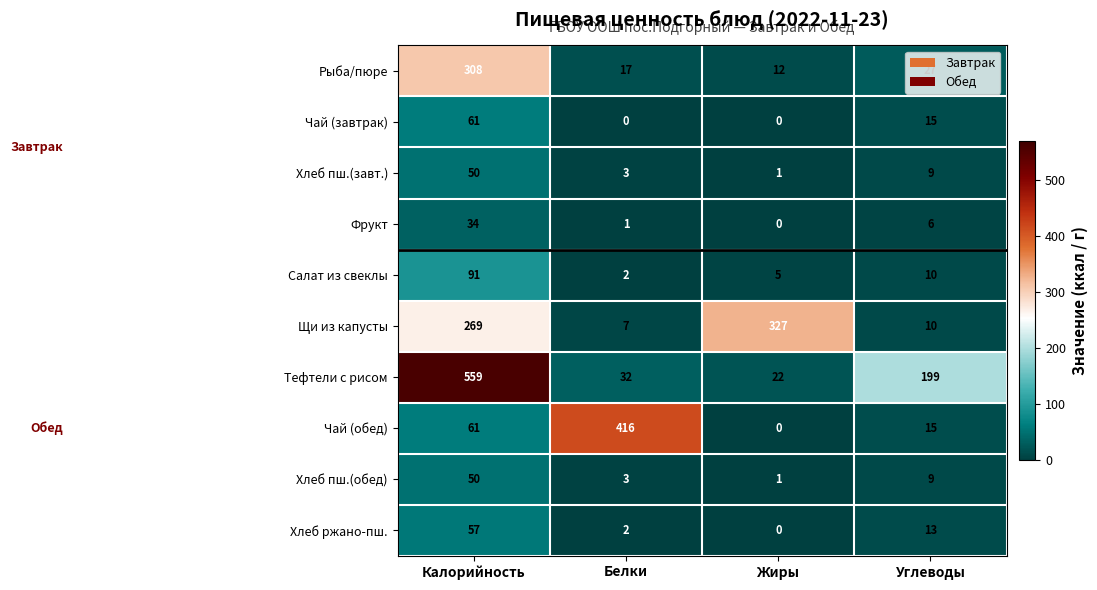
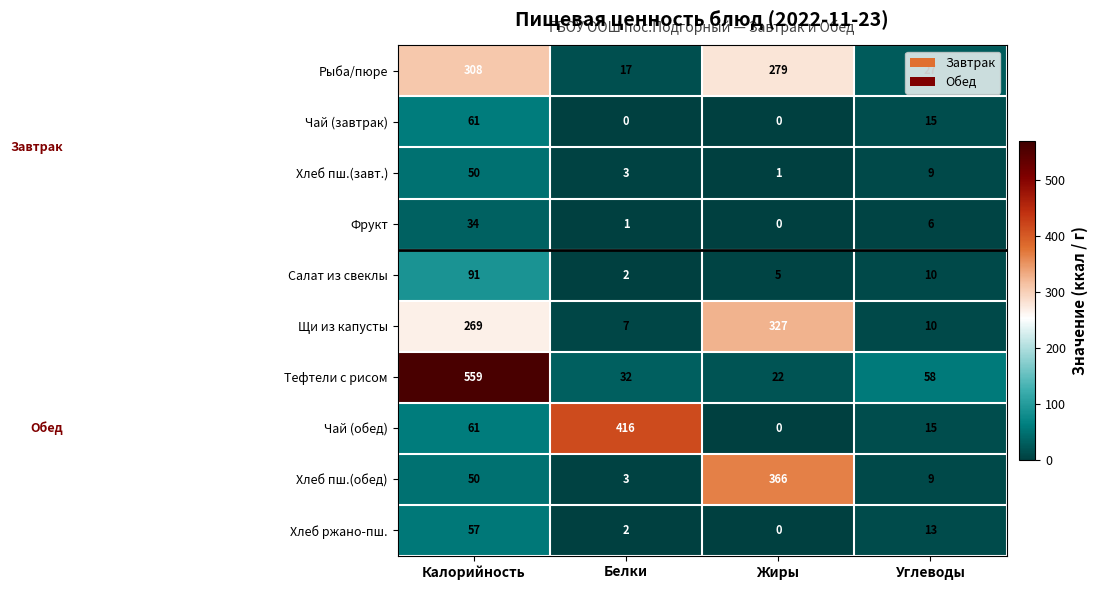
Рыба/пюре, Жиры: 12 -> 279
Тефтели с рисом, Углеводы: 199 -> 58
Хлеб пш.(обед), Жиры: 1 -> 366
